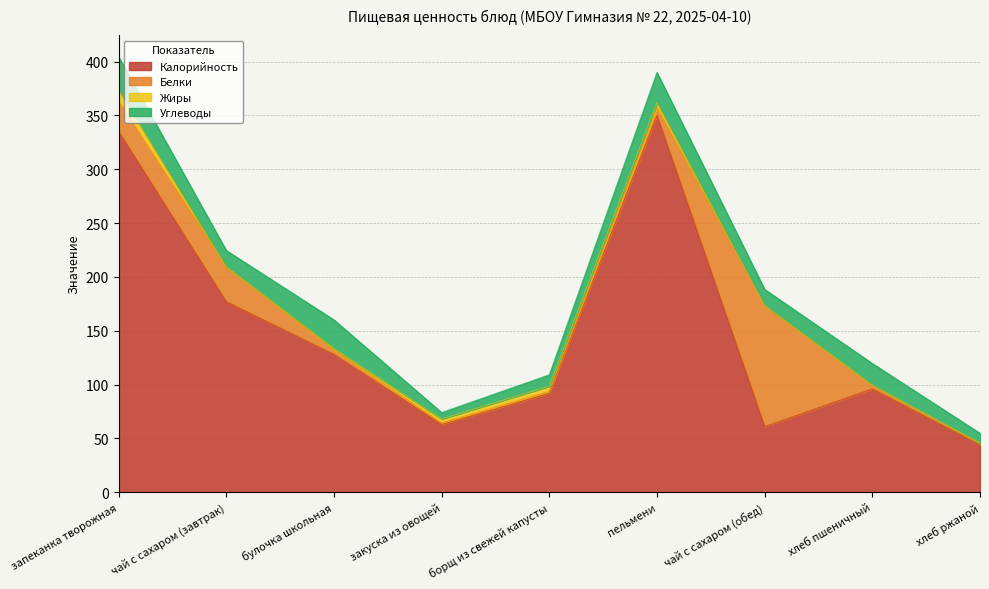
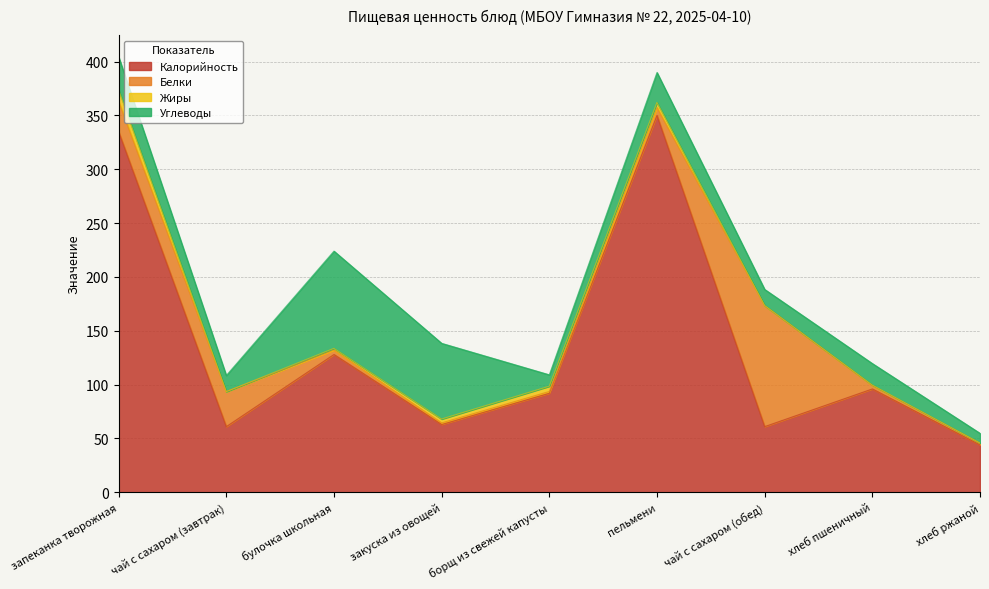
Калорийность, чай с сахаром (завтрак): 177 -> 61
Углеводы, булочка школьная: 26 -> 90
Углеводы, закуска из овощей: 6 -> 70
